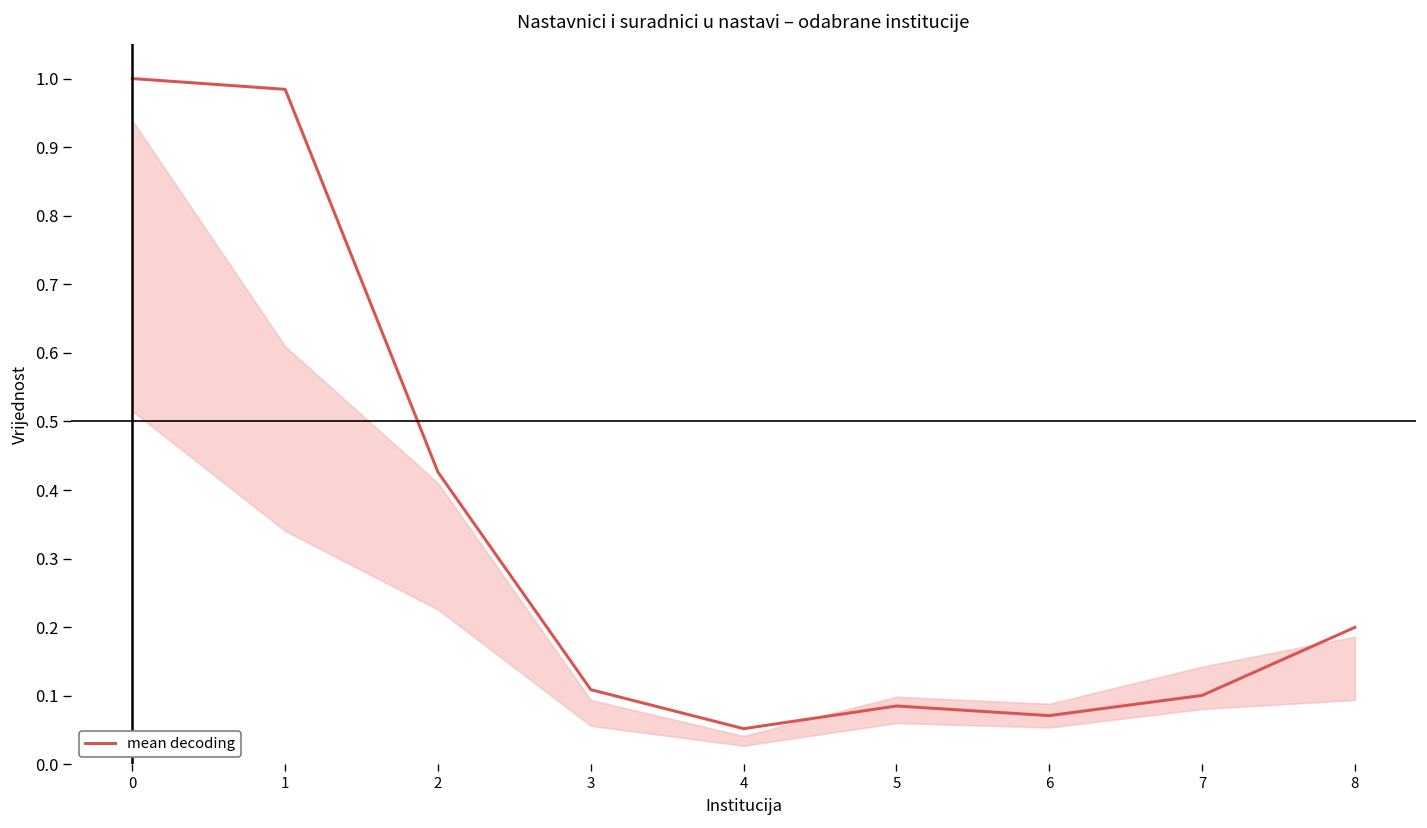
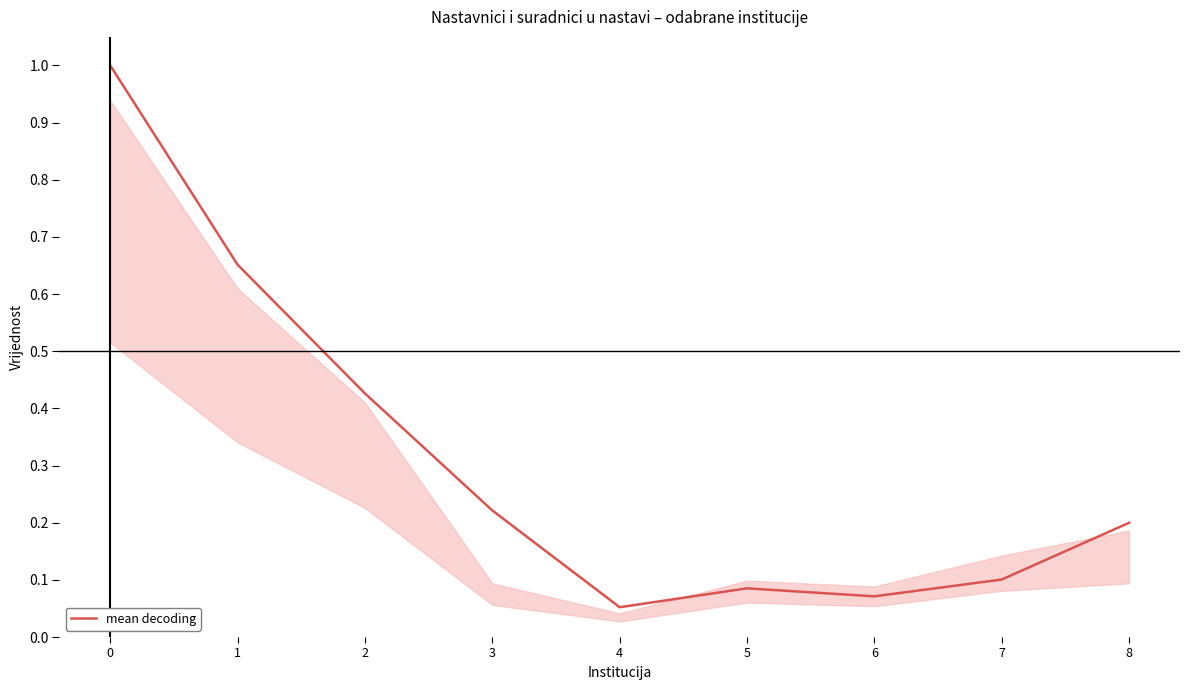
mean decoding, 1: 0.98 -> 0.65
mean decoding, 3: 0.11 -> 0.22
